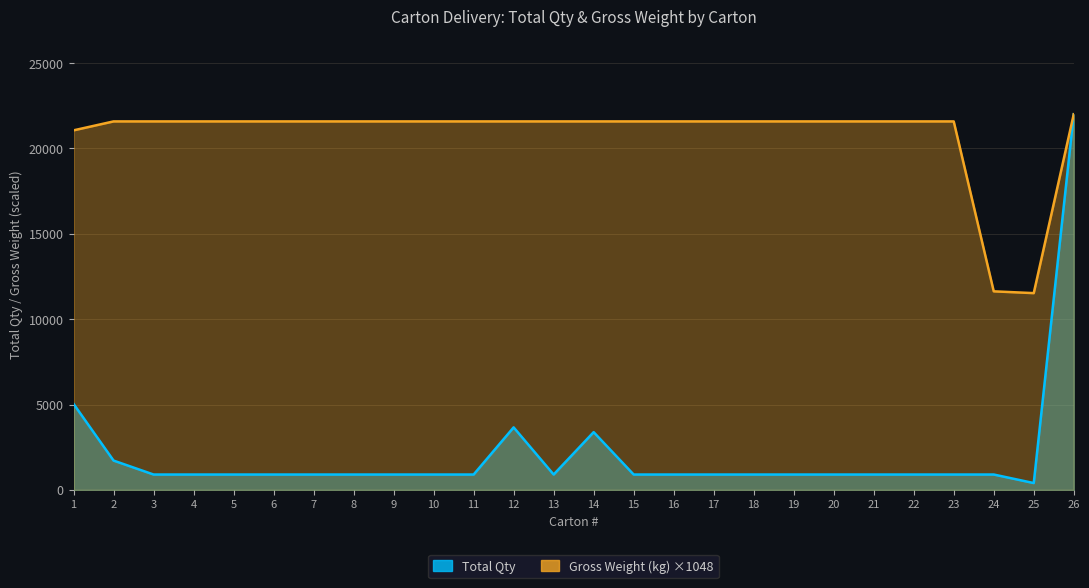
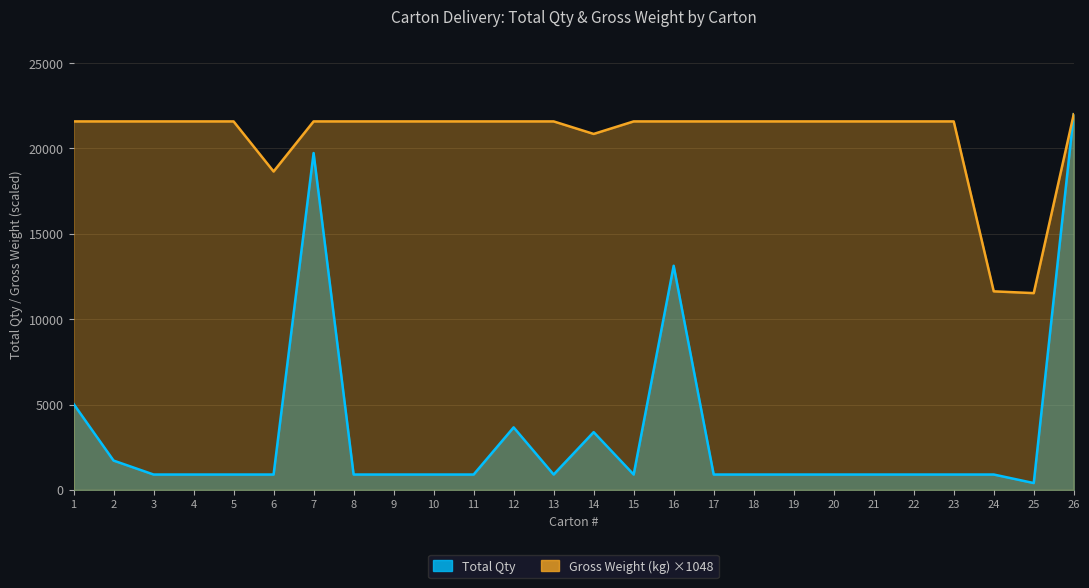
Gross Weight (kg) ×1048, 1: 21100 -> 21600
Gross Weight (kg) ×1048, 6: 21600 -> 18600
Total Qty, 7: 900 -> 19700
Gross Weight (kg) ×1048, 14: 21600 -> 20800
Total Qty, 16: 900 -> 13100
